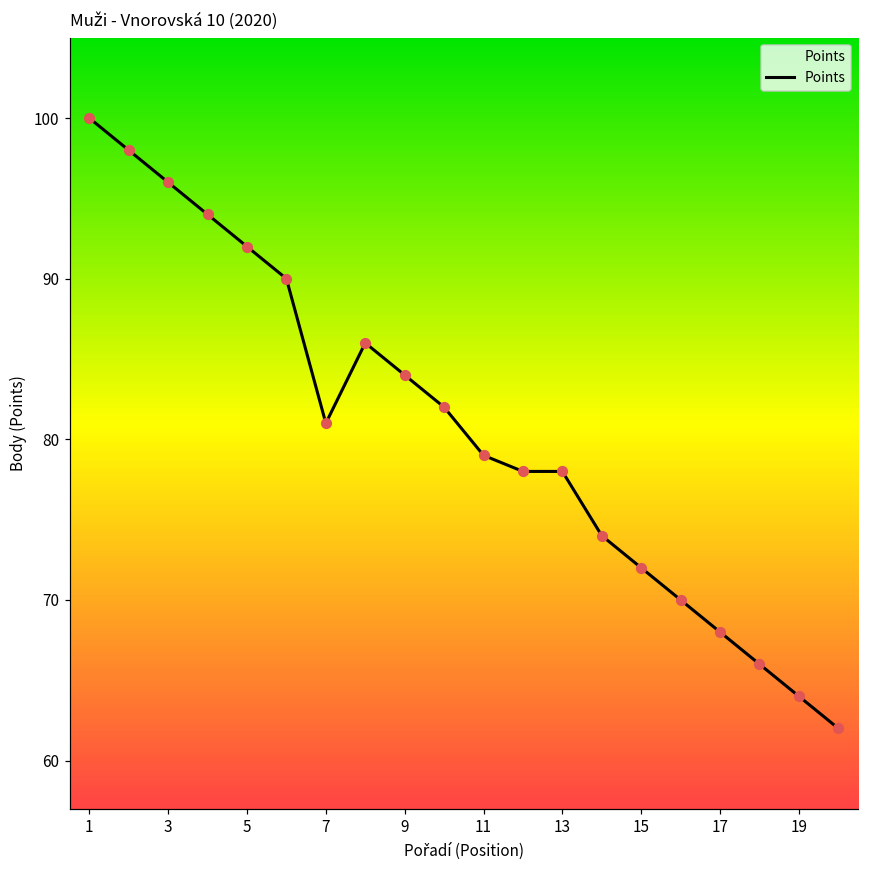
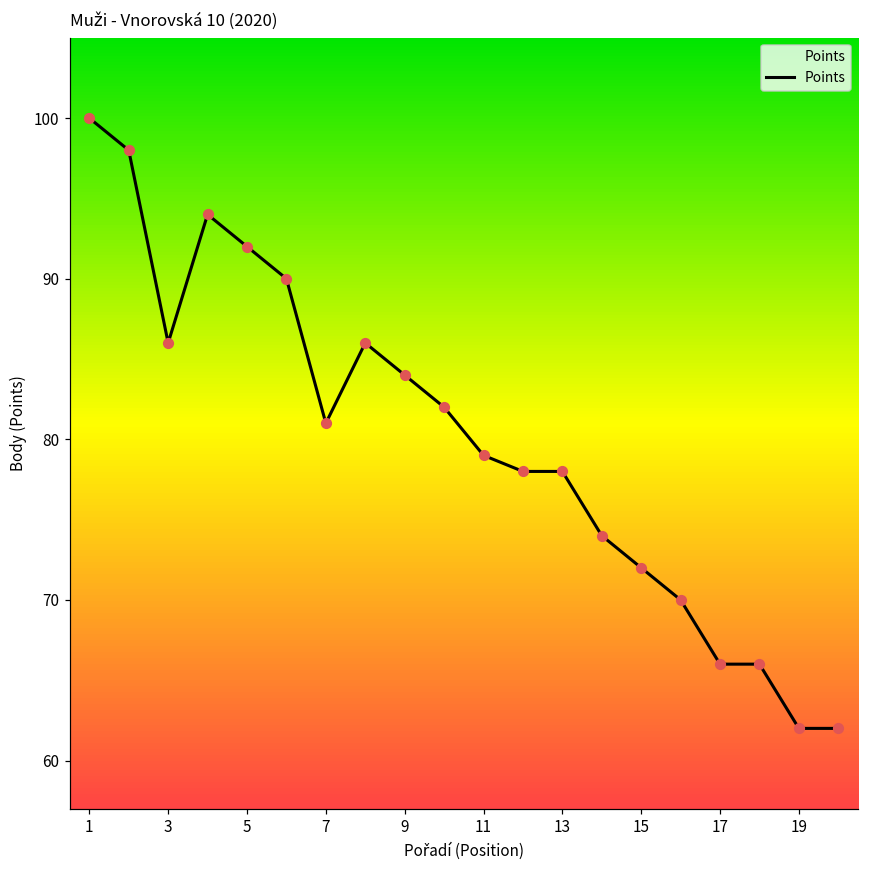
3: 96 -> 86
17: 68 -> 66
19: 64 -> 62
